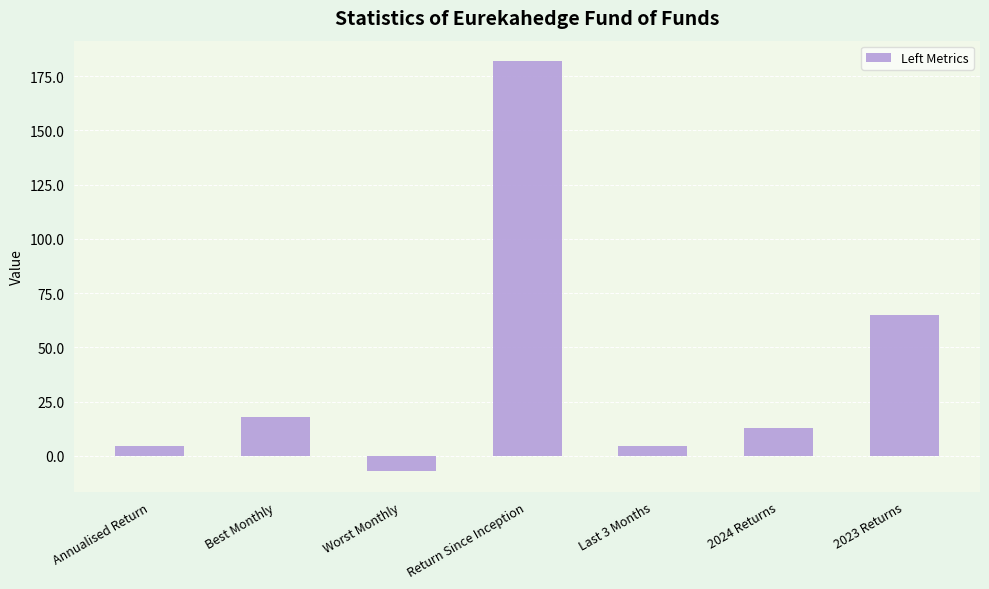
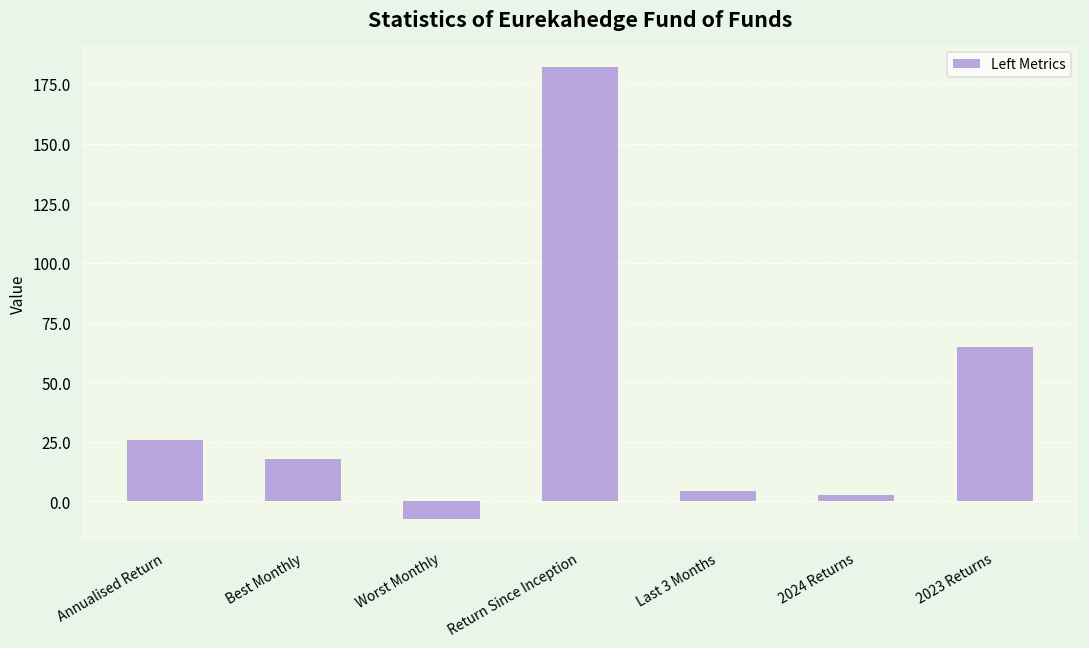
Annualised Return: 4 -> 26
2024 Returns: 13 -> 3
